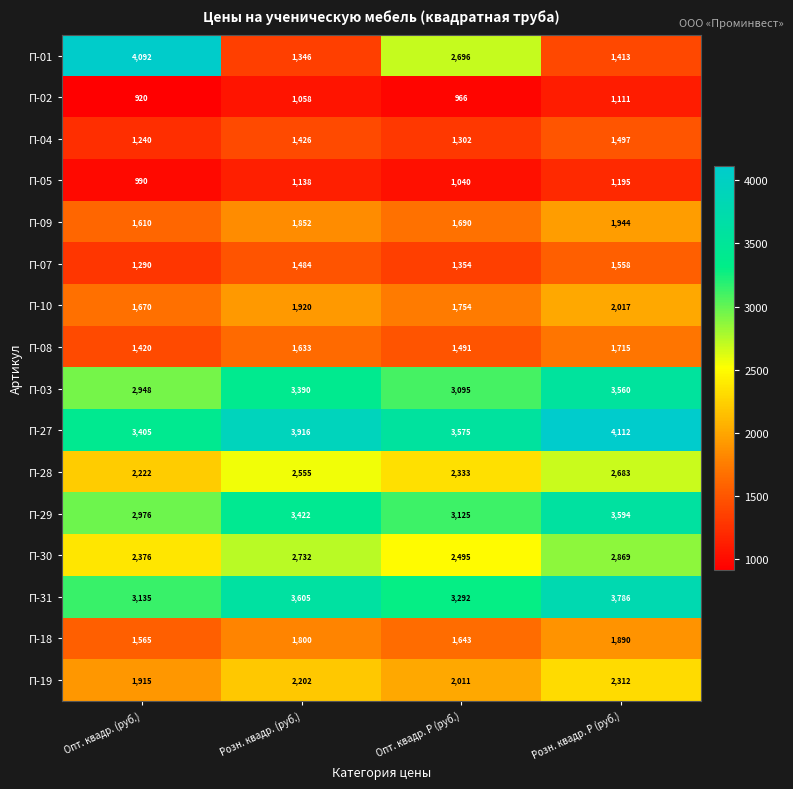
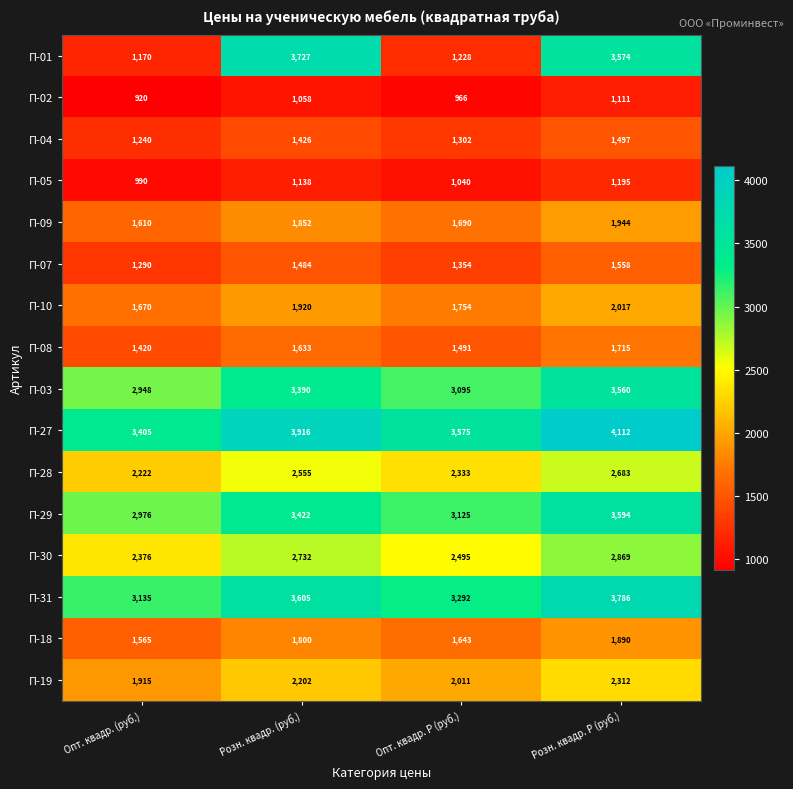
П-01, Опт. квадр. (руб.): 4,092 -> 1,170
П-01, Розн. квадр. (руб.): 1,346 -> 3,727
П-01, Опт. квадр. Р (руб.): 2,696 -> 1,228
П-01, Розн. квадр. Р (руб.): 1,413 -> 3,574
